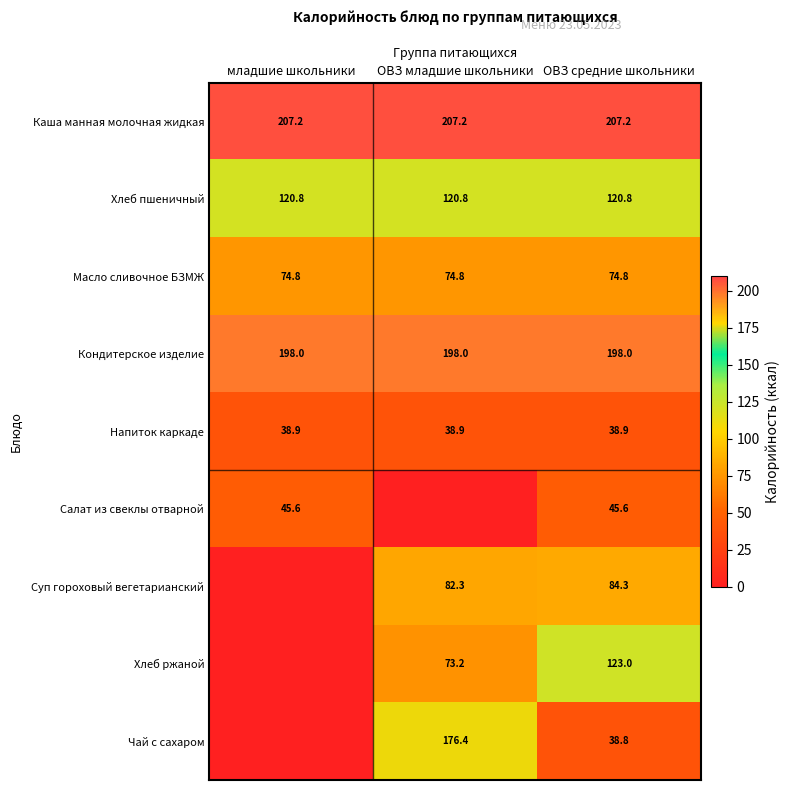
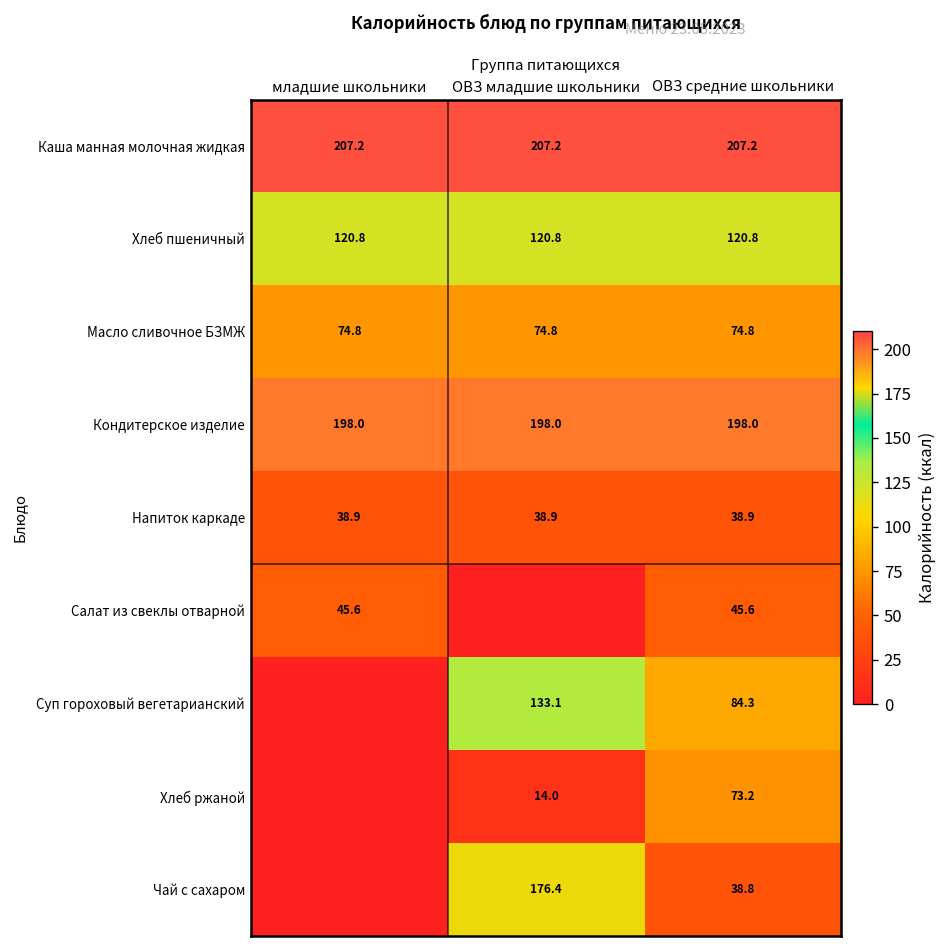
Суп гороховый вегетарианский, ОВЗ младшие школьники: 82.3 -> 133.1
Хлеб ржаной, ОВЗ младшие школьники: 73.2 -> 14.0
Хлеб ржаной, ОВЗ средние школьники: 123.0 -> 73.2
